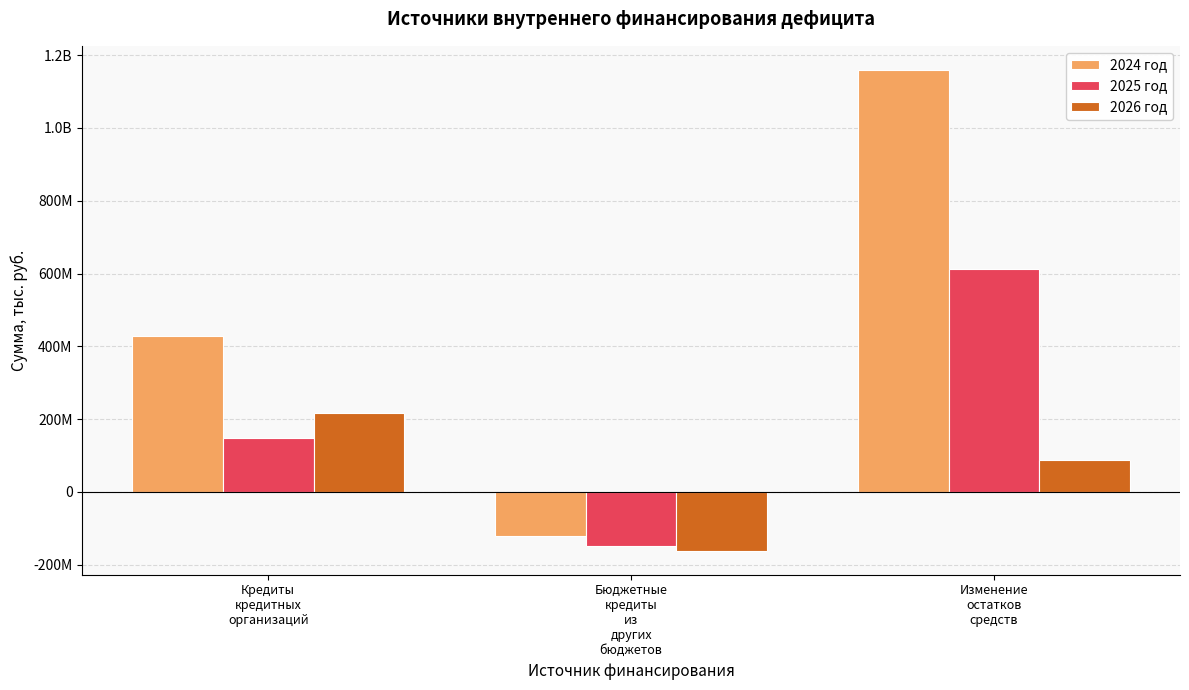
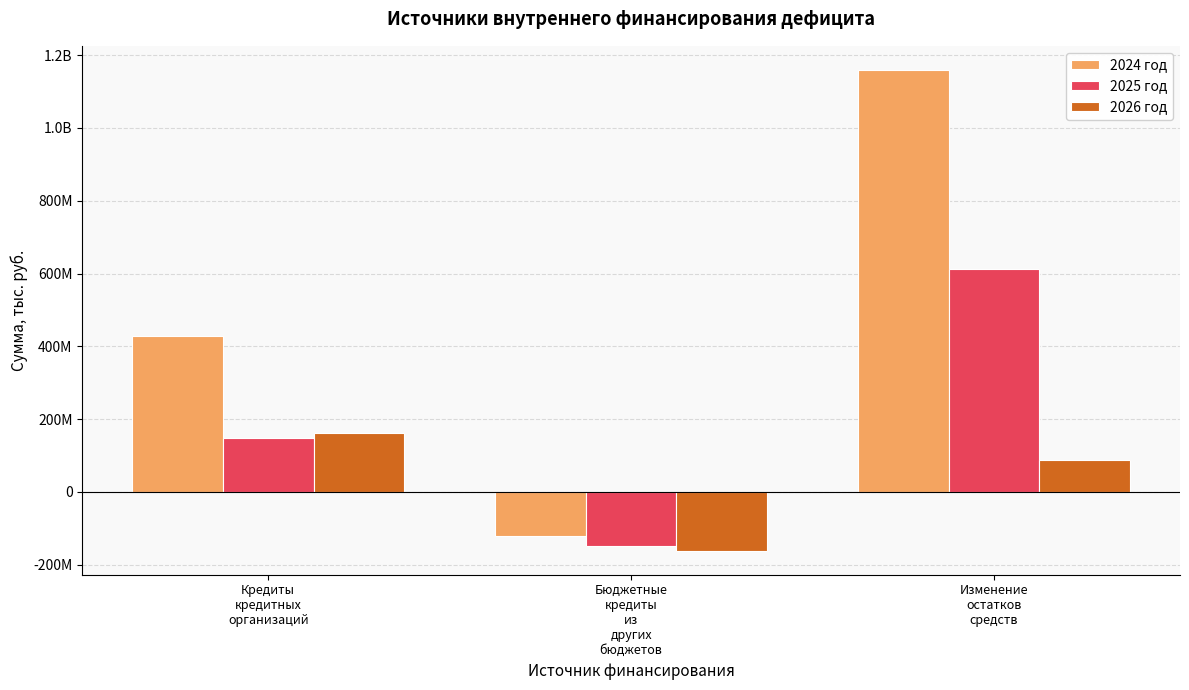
2026 год, Кредиты кредитных организаций: 220000000 -> 160000000
